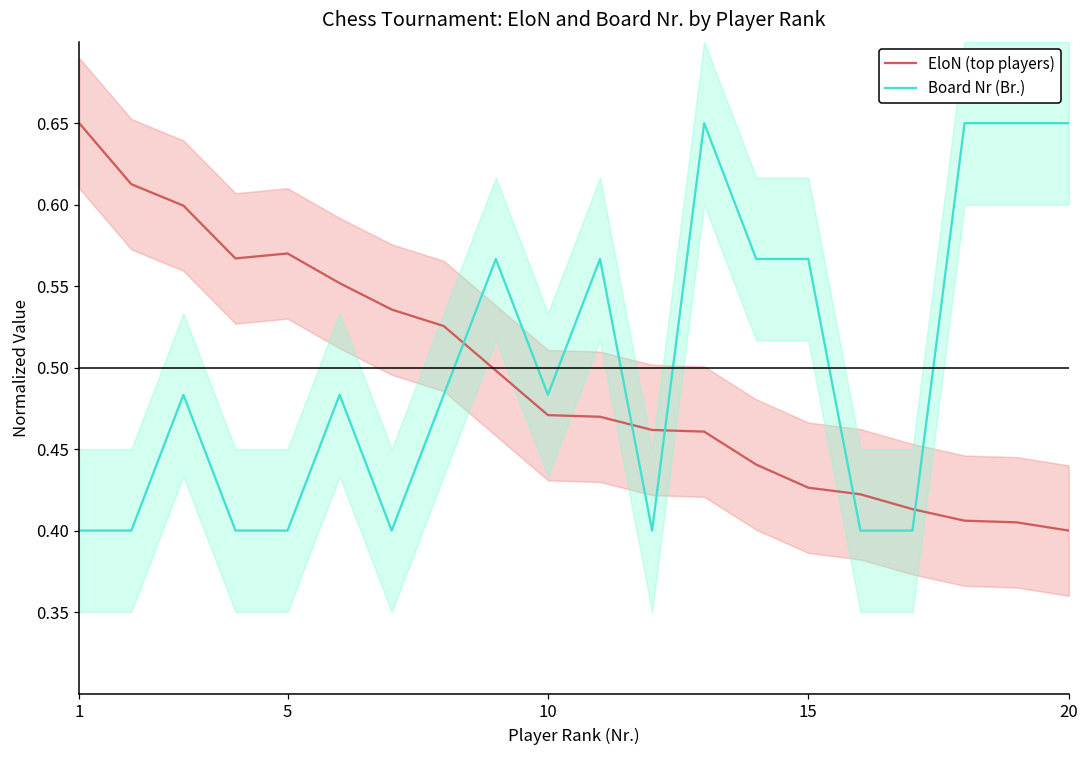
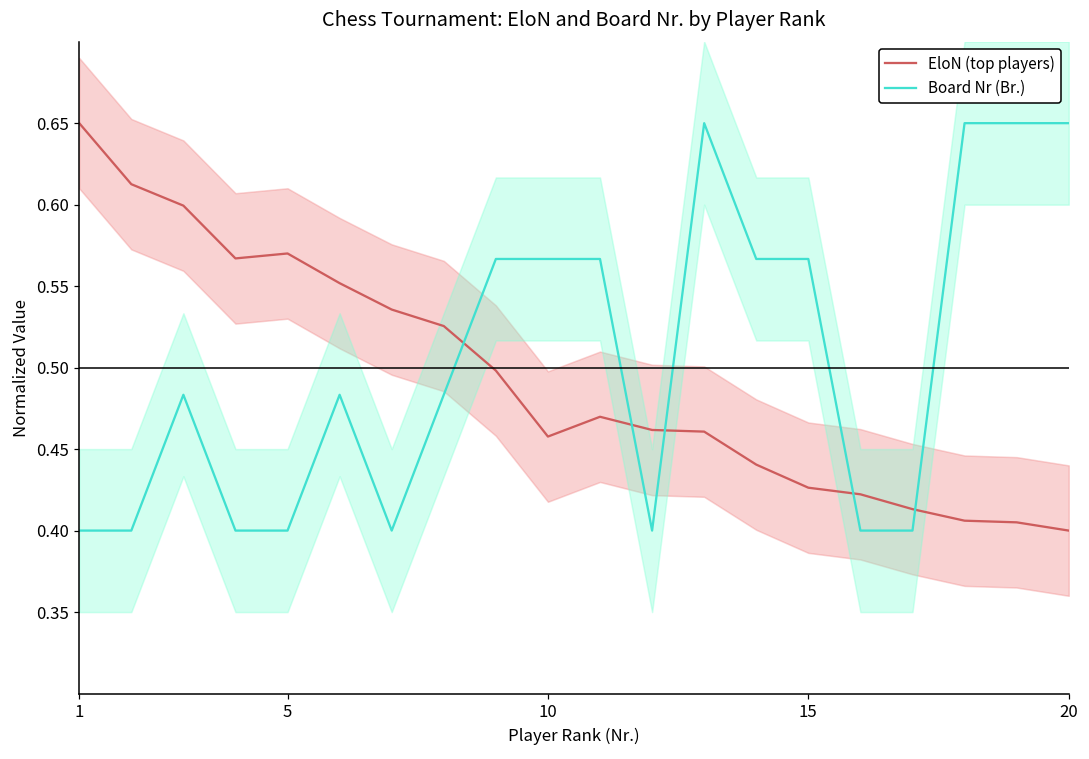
EloN (top players), 10: 0.471 -> 0.458
Board Nr (Br.), 10: 0.483 -> 0.567
